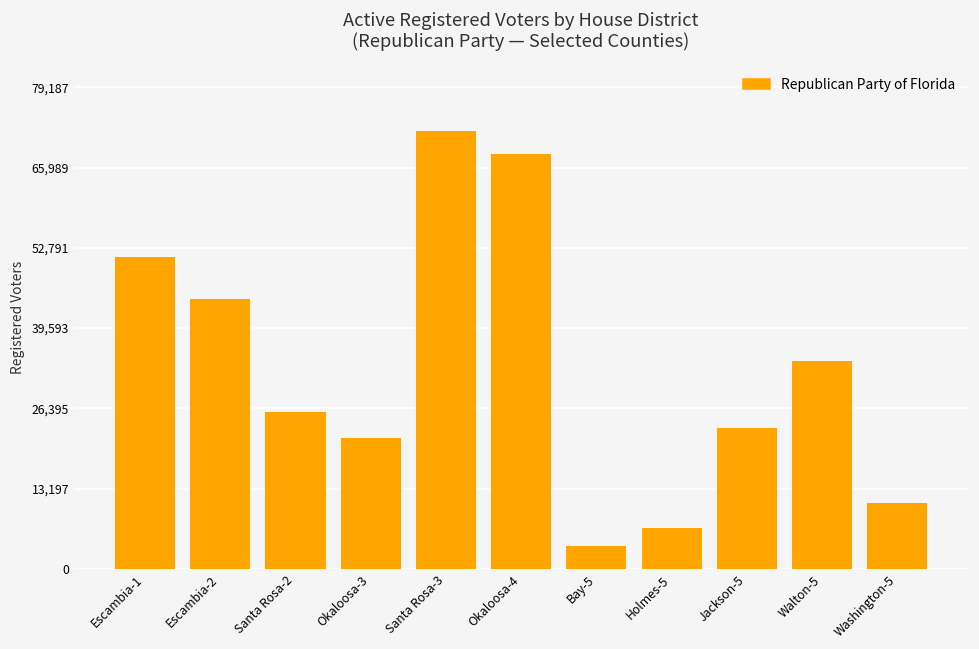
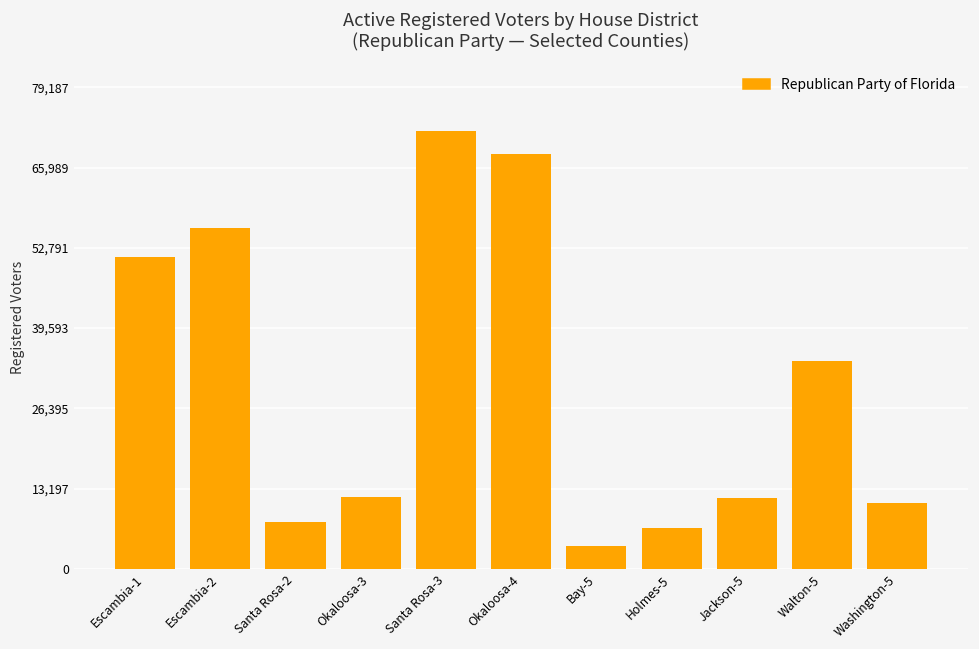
Escambia-2: 44,000 -> 56,000
Santa Rosa-2: 26,000 -> 8,000
Okaloosa-3: 21,000 -> 12,000
Jackson-5: 23,000 -> 12,000
